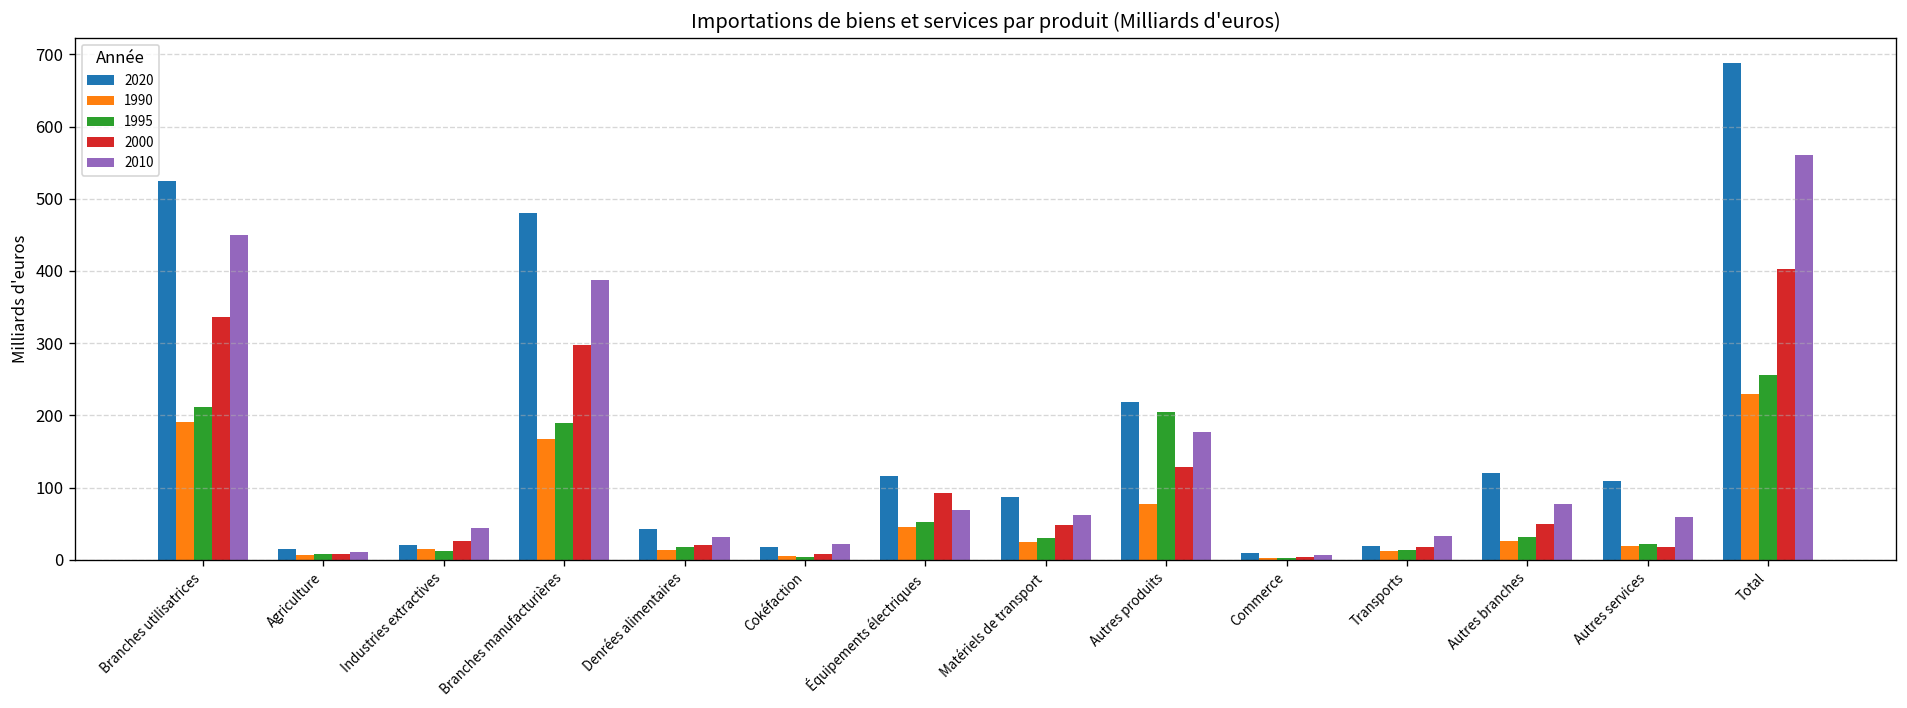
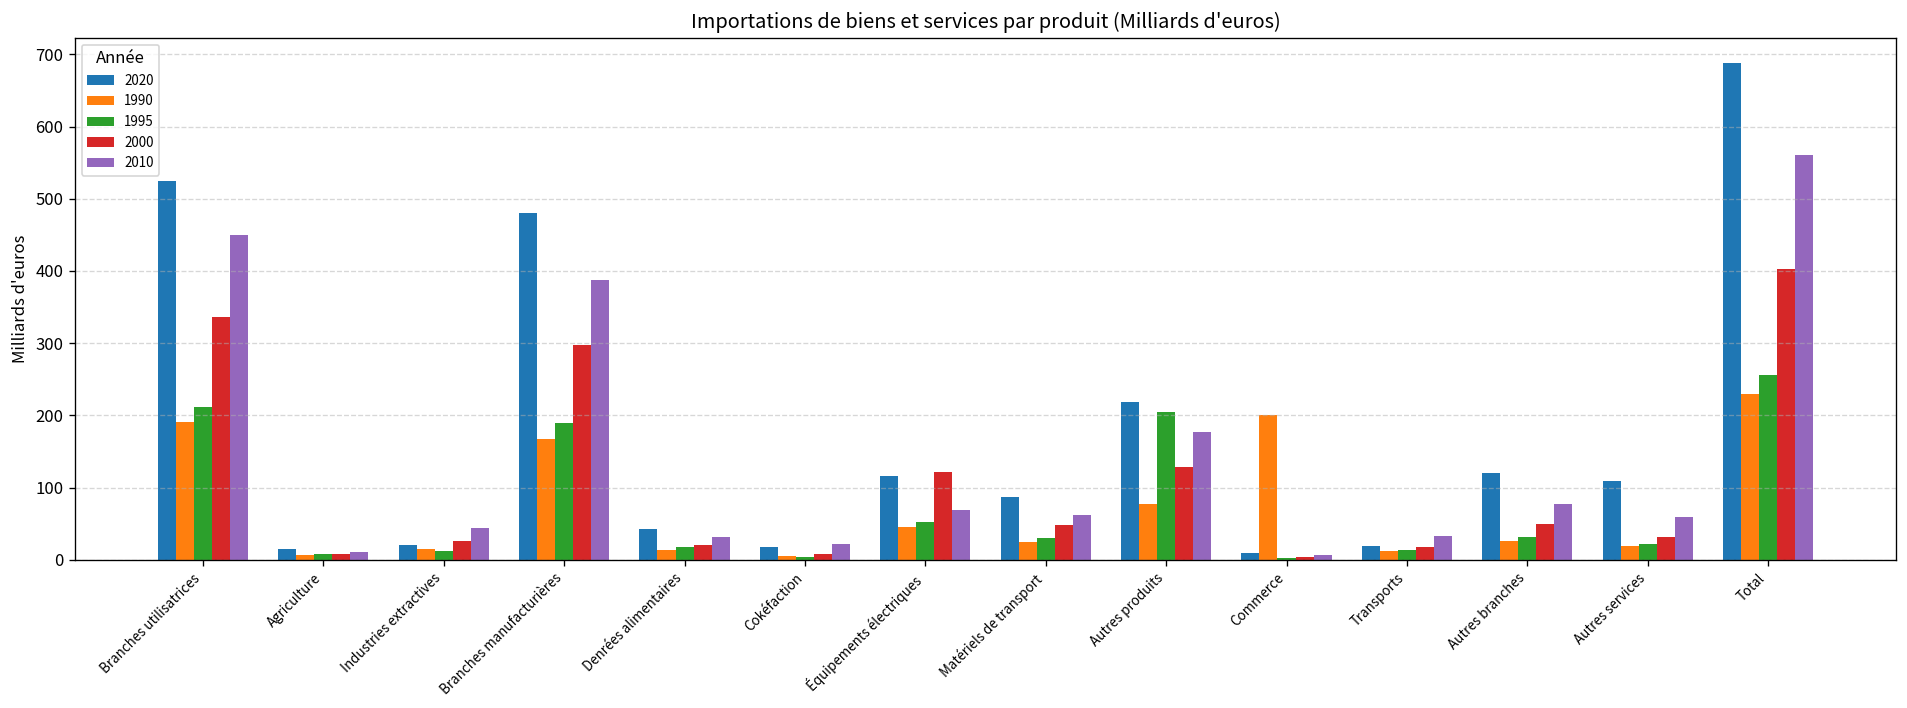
2000, Équipements électriques: 90 -> 120
1990, Commerce: 0 -> 200
2000, Autres services: 20 -> 30
